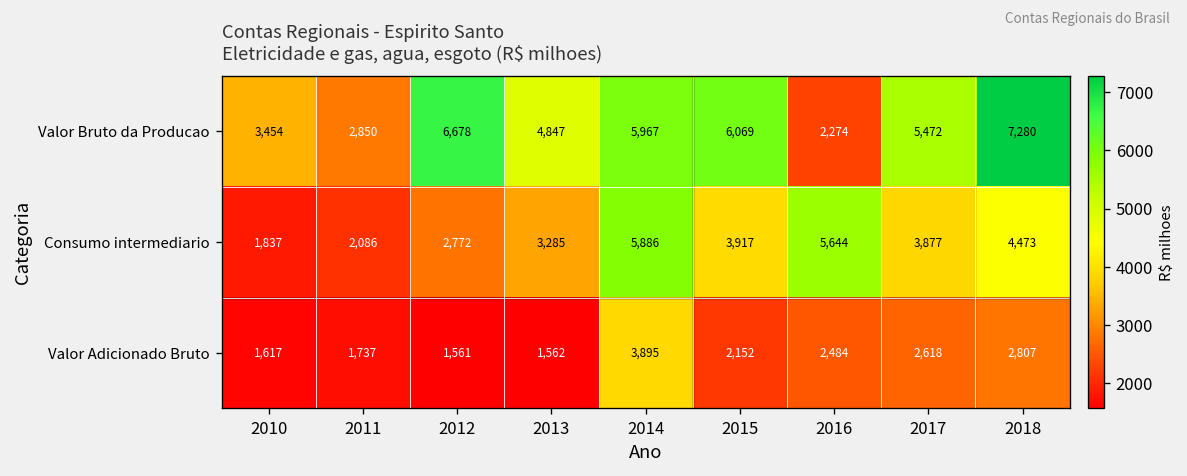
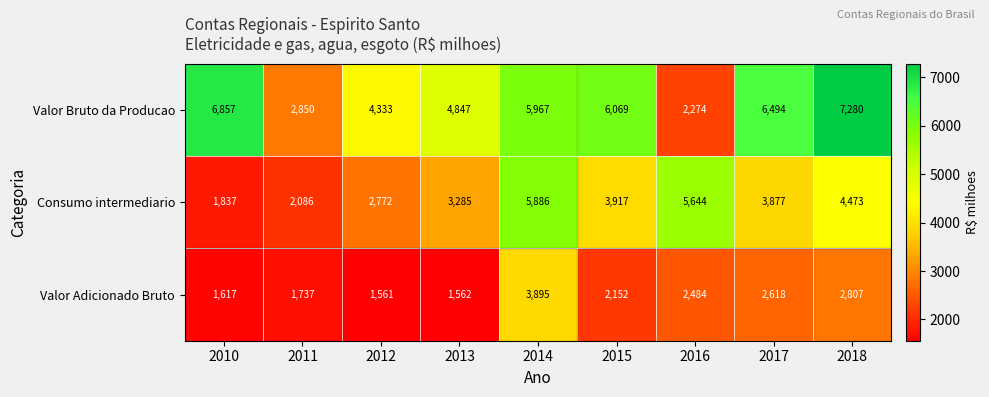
Valor Bruto da Producao, 2010: 3,454 -> 6,857
Valor Bruto da Producao, 2012: 6,678 -> 4,333
Valor Bruto da Producao, 2017: 5,472 -> 6,494
